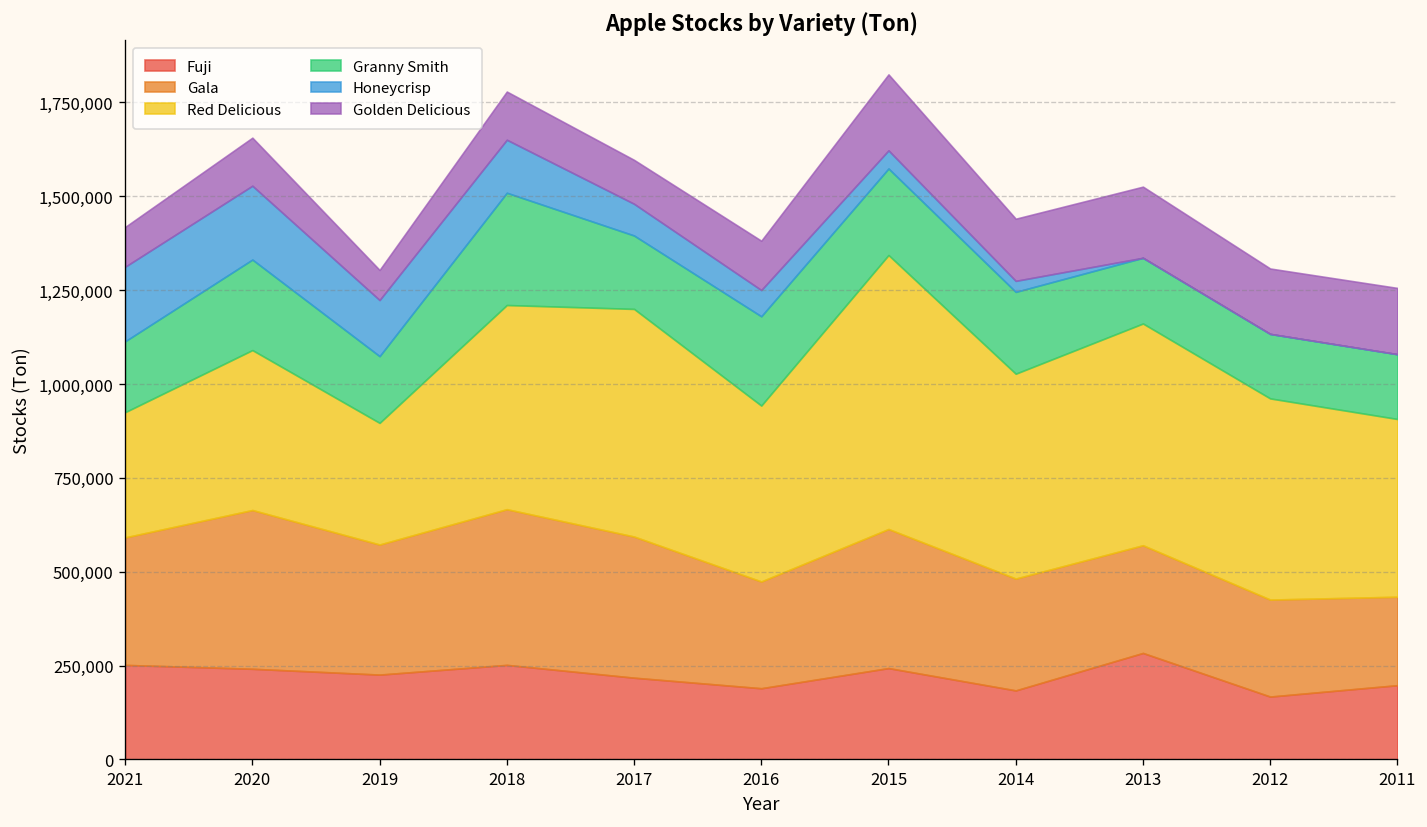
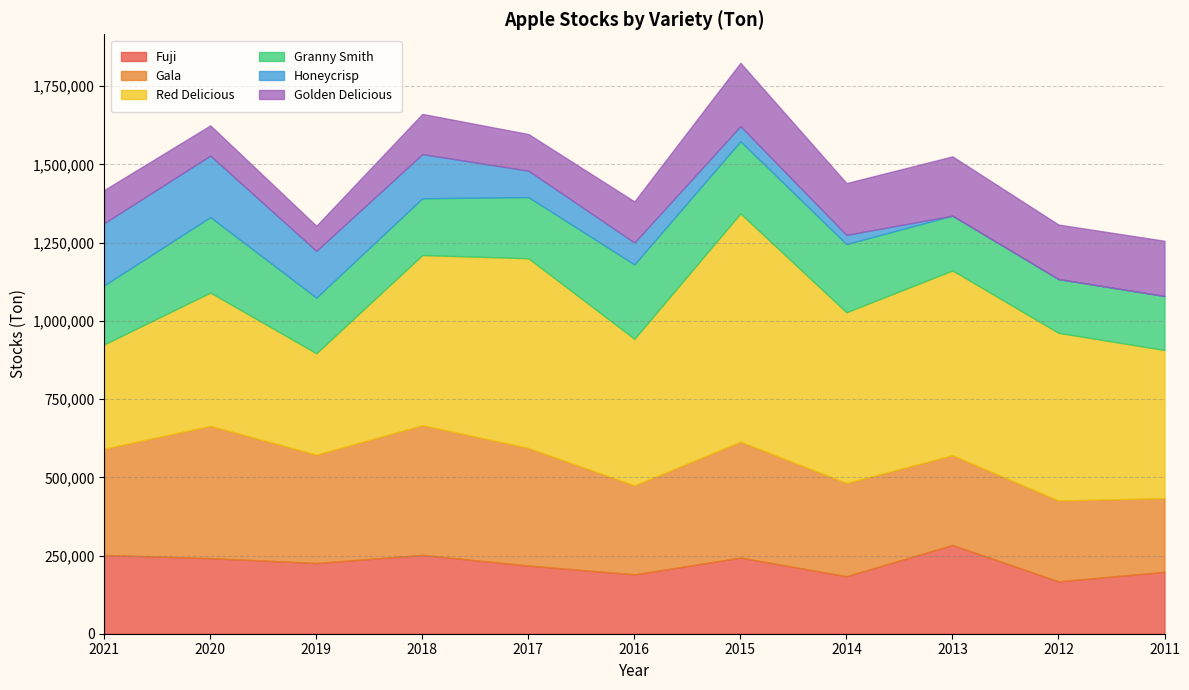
Golden Delicious, 2020: 130,000 -> 100,000
Granny Smith, 2018: 300,000 -> 180,000
